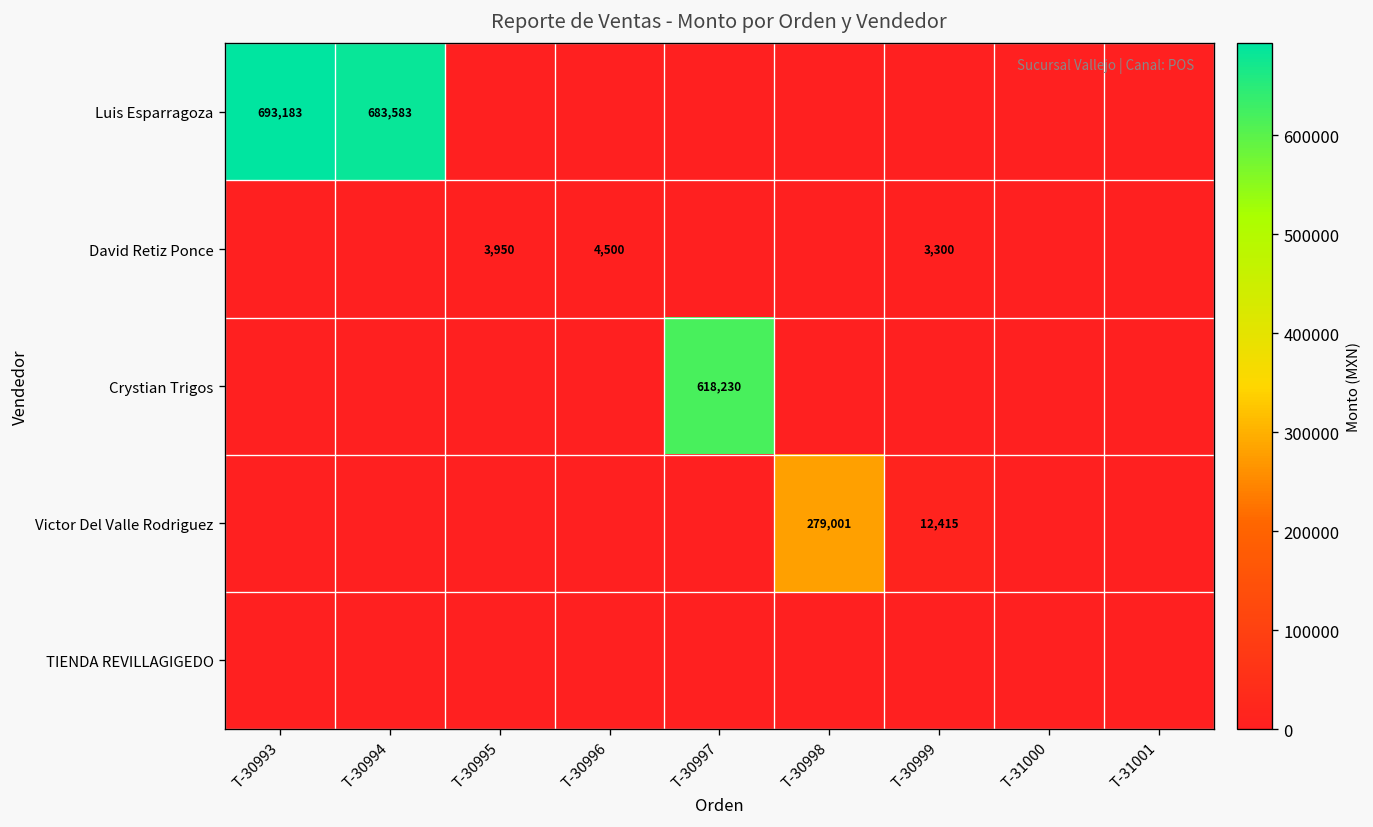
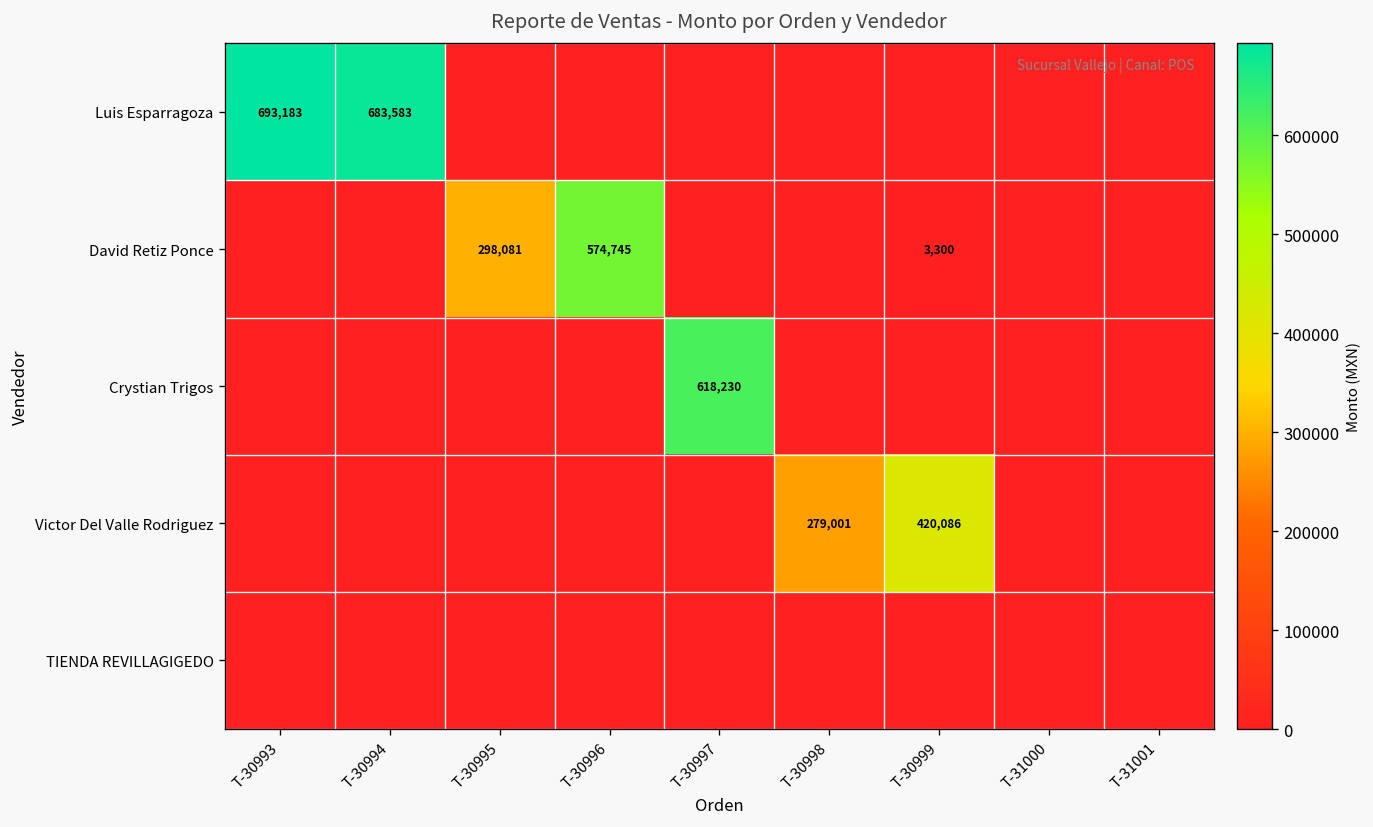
David Retiz Ponce, T-30995: 3,950 -> 298,081
David Retiz Ponce, T-30996: 4,500 -> 574,745
Victor Del Valle Rodriguez, T-30999: 12,415 -> 420,086
